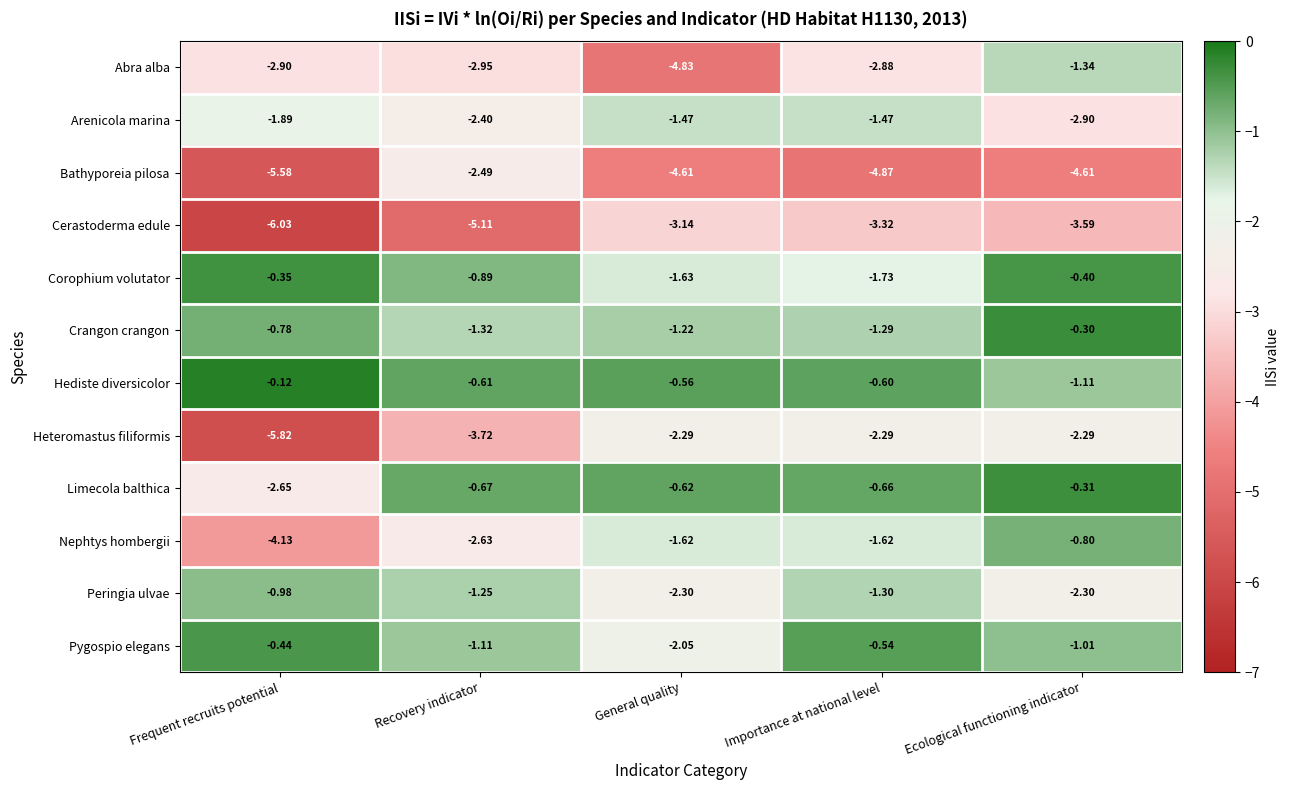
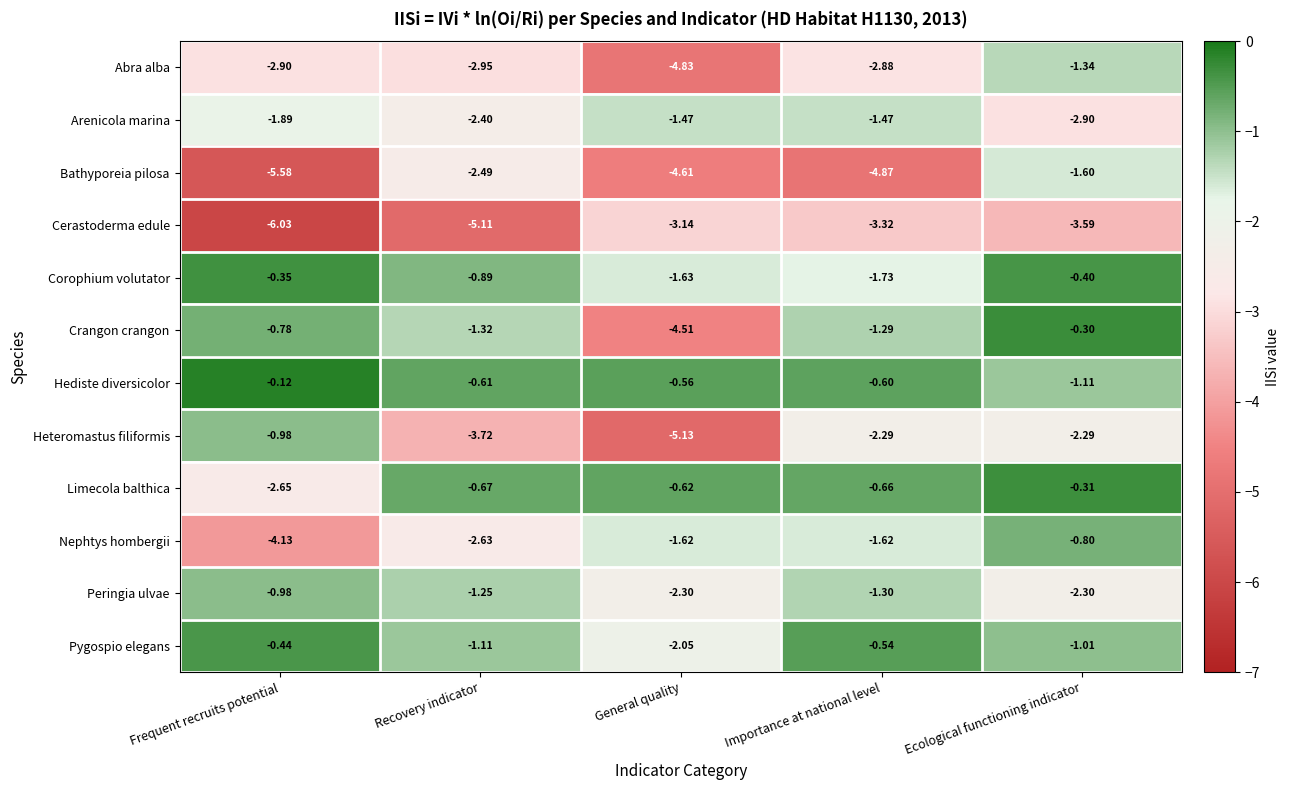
Bathyporeia pilosa, Ecological functioning indicator: -4.61 -> -1.60
Crangon crangon, General quality: -1.22 -> -4.51
Heteromastus filiformis, Frequent recruits potential: -5.82 -> -0.98
Heteromastus filiformis, General quality: -2.29 -> -5.13
